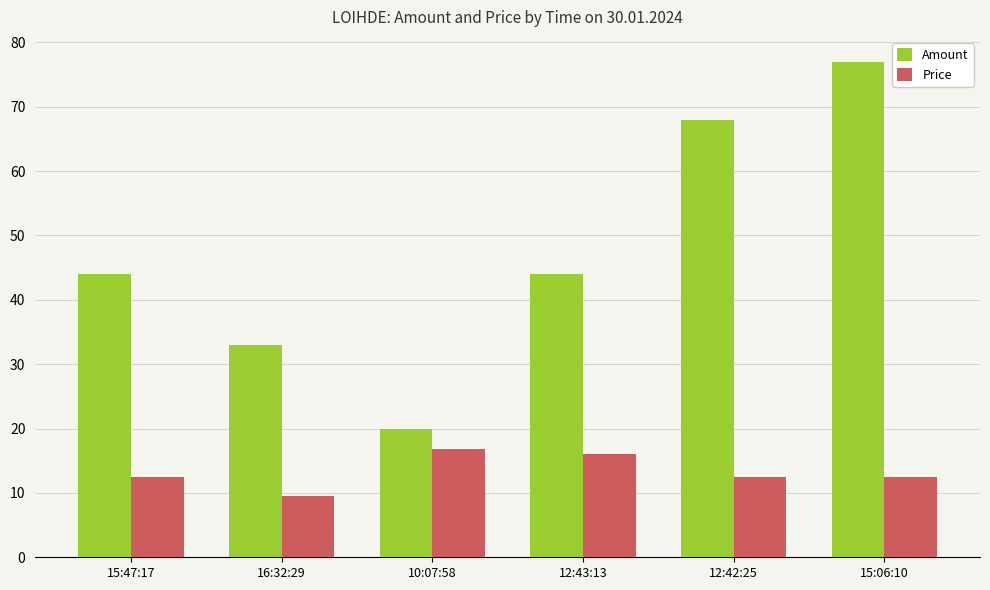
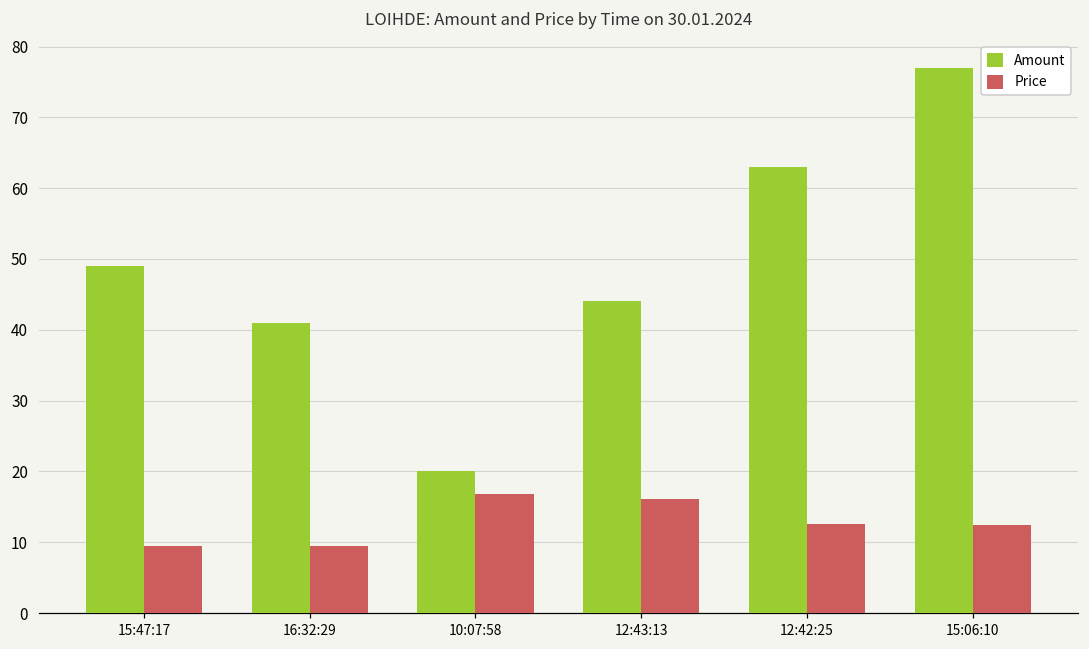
Amount, 15:47:17: 44 -> 49
Price, 15:47:17: 13 -> 10
Amount, 16:32:29: 33 -> 41
Amount, 12:42:25: 68 -> 63
